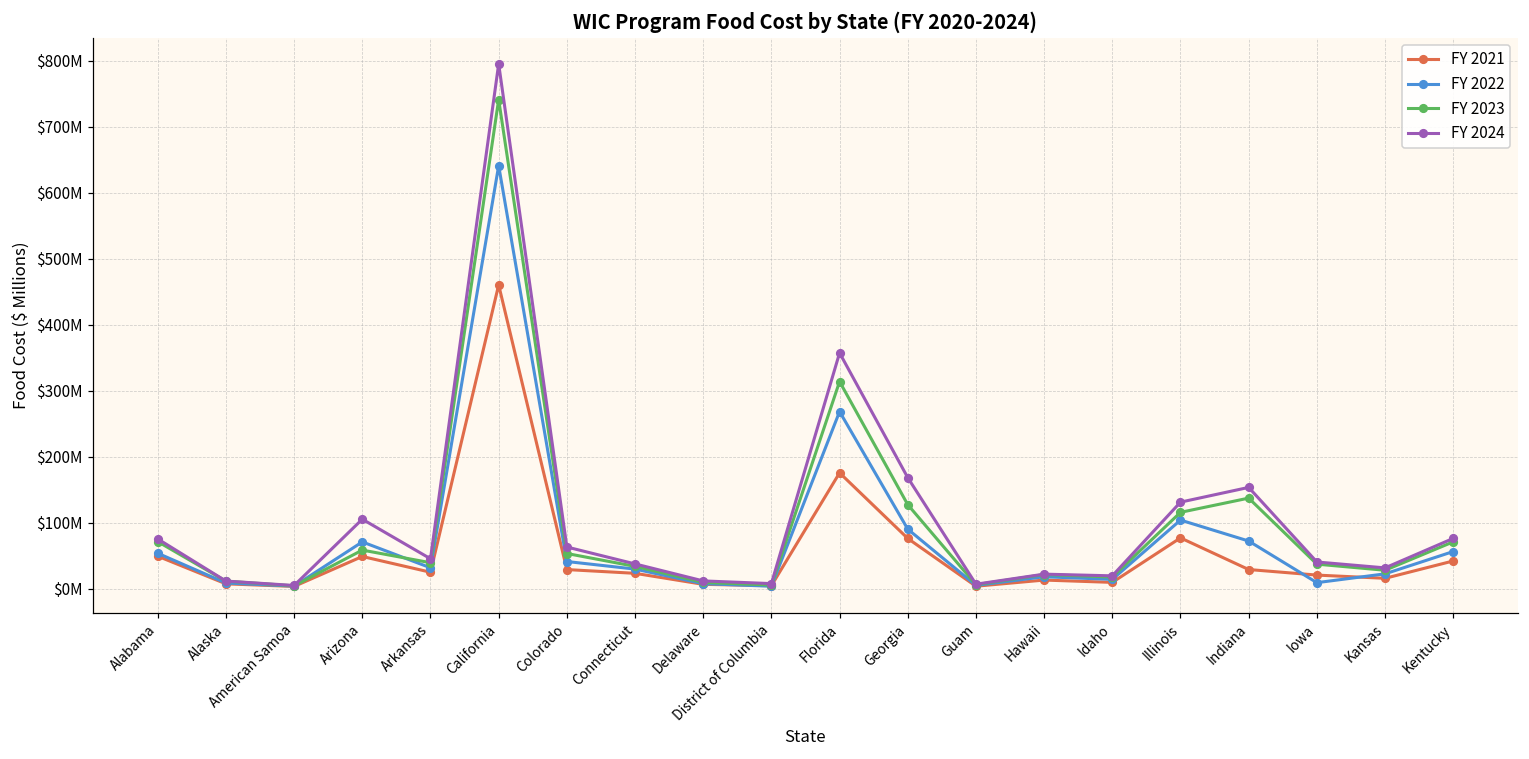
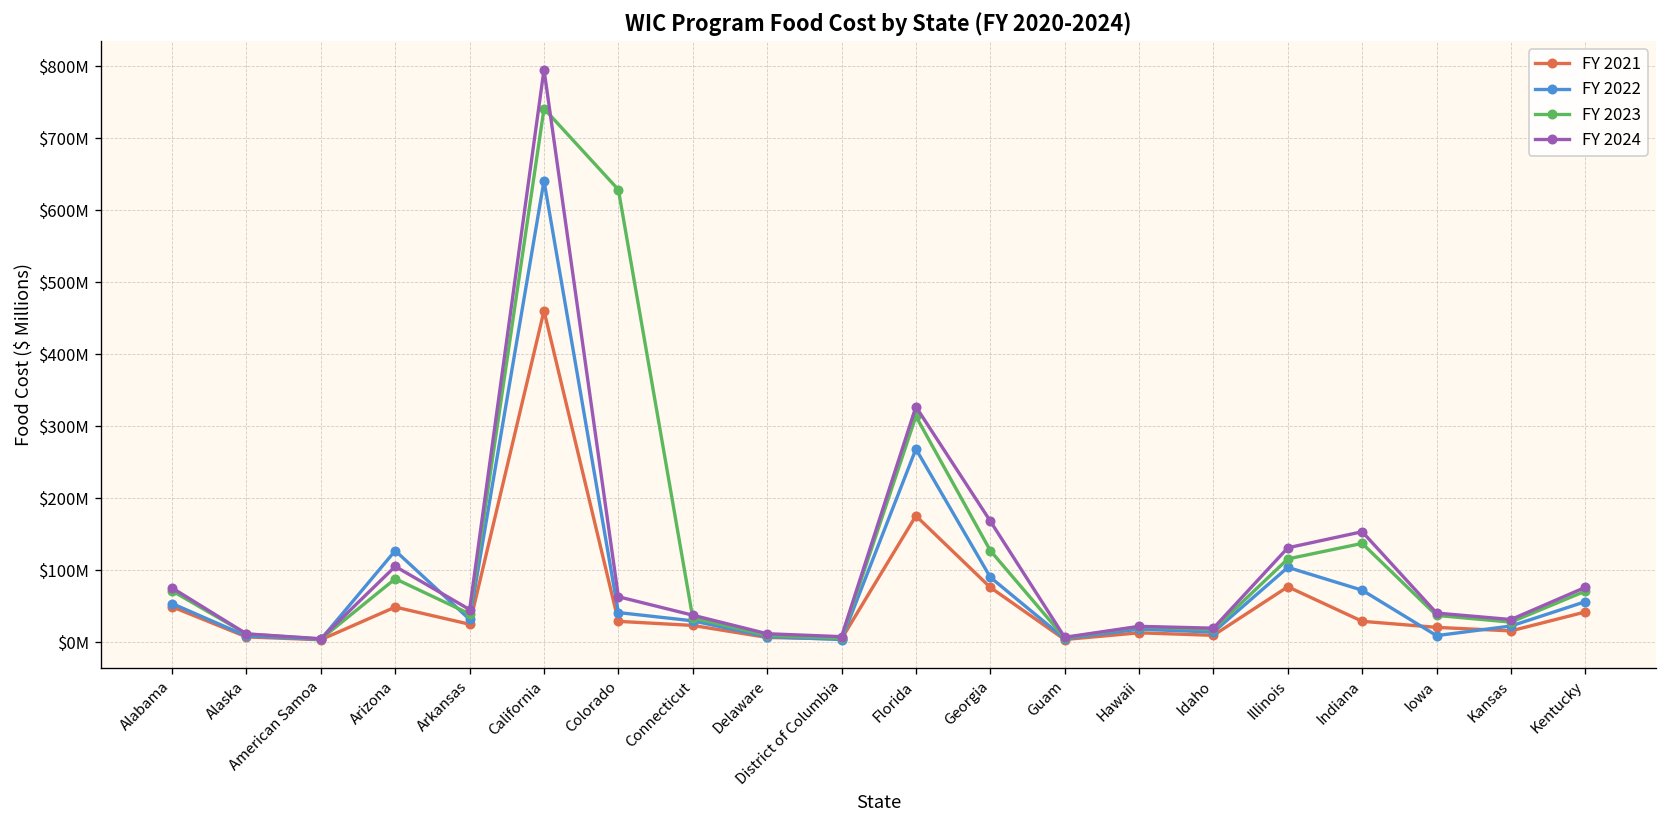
FY 2022, Arizona: $70000000 -> $130000000
FY 2023, Arizona: $60000000 -> $90000000
FY 2023, Colorado: $50000000 -> $630000000
FY 2024, Florida: $360000000 -> $330000000
